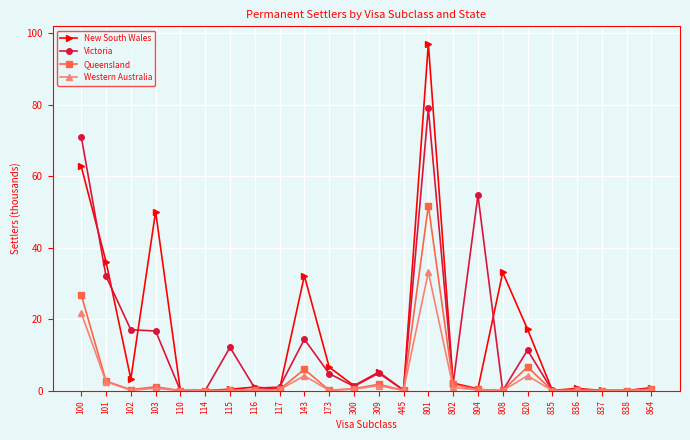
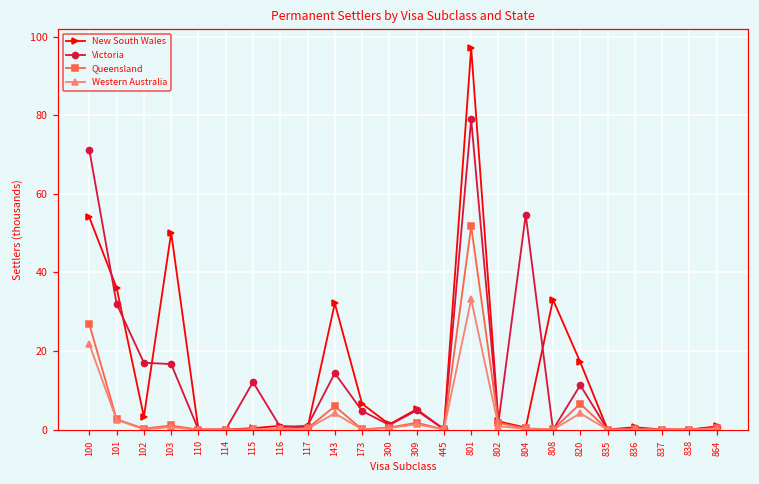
New South Wales, 100: 63 -> 54
